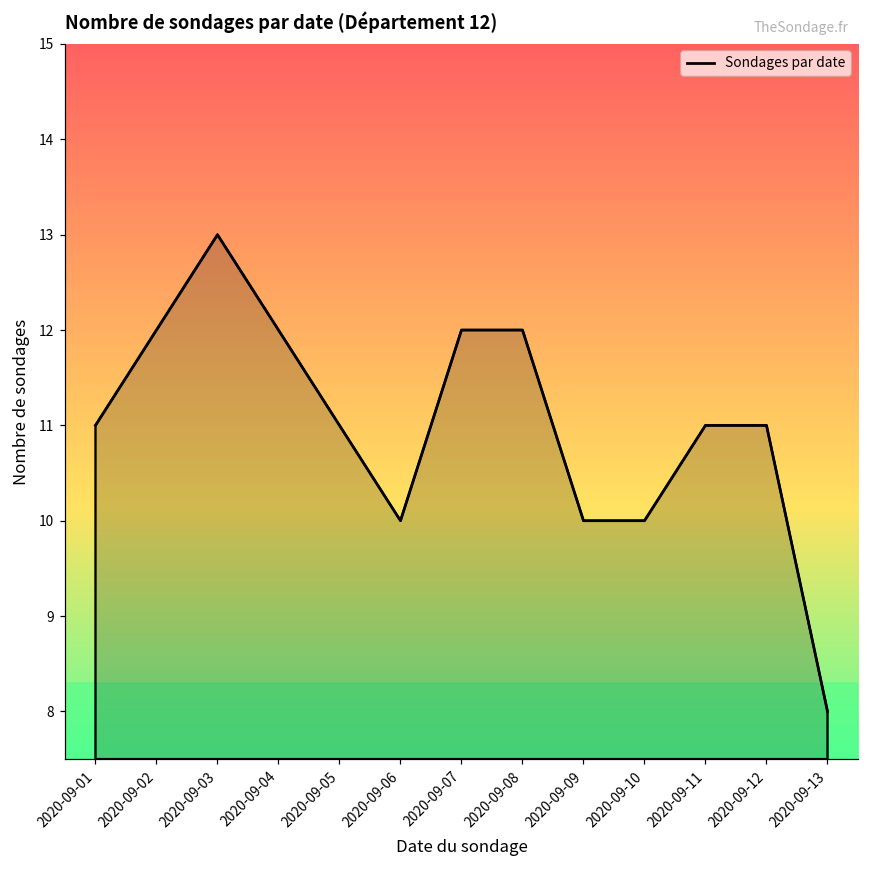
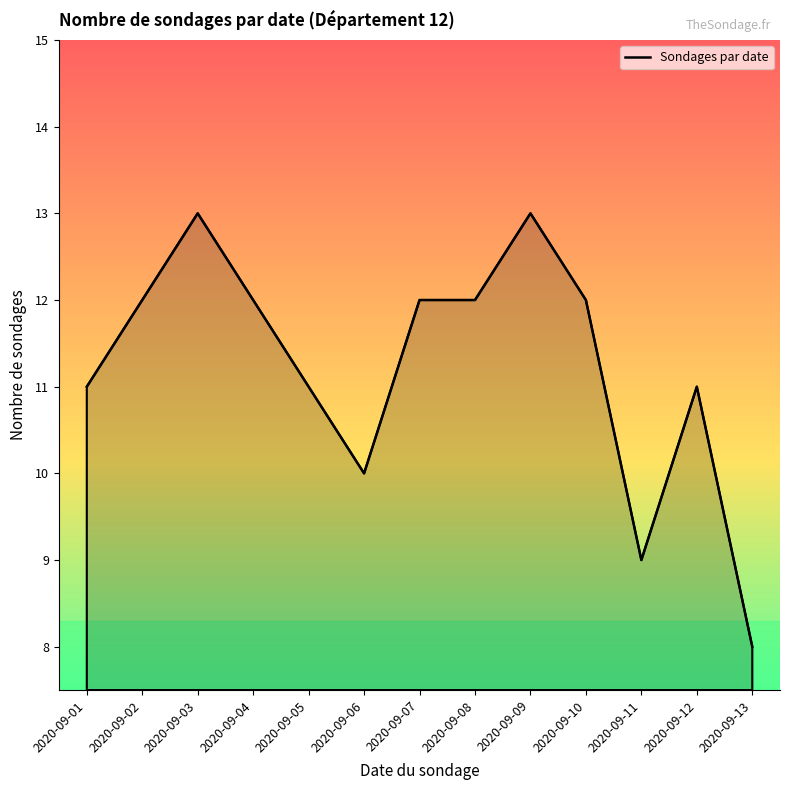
2020-09-09: 10 -> 13
2020-09-10: 10 -> 12
2020-09-11: 11 -> 9
